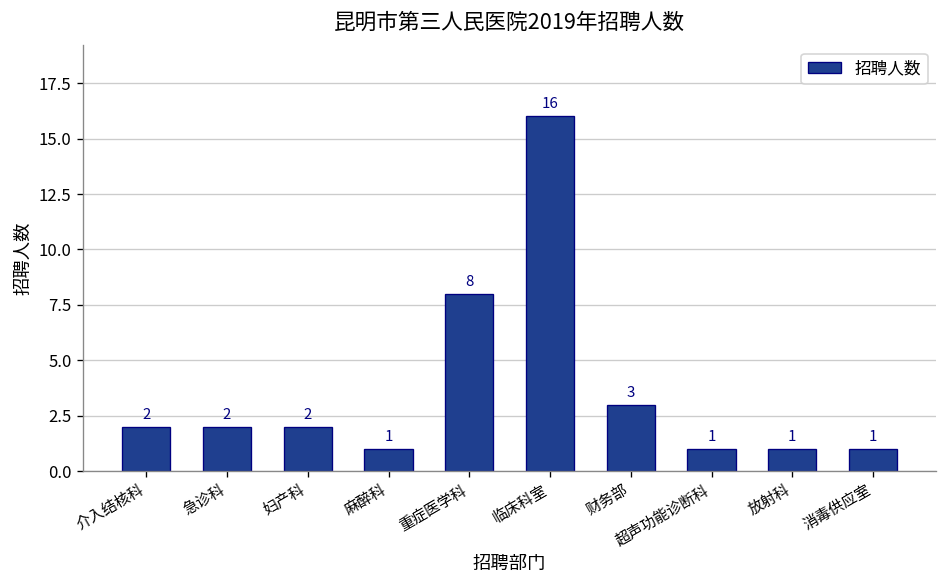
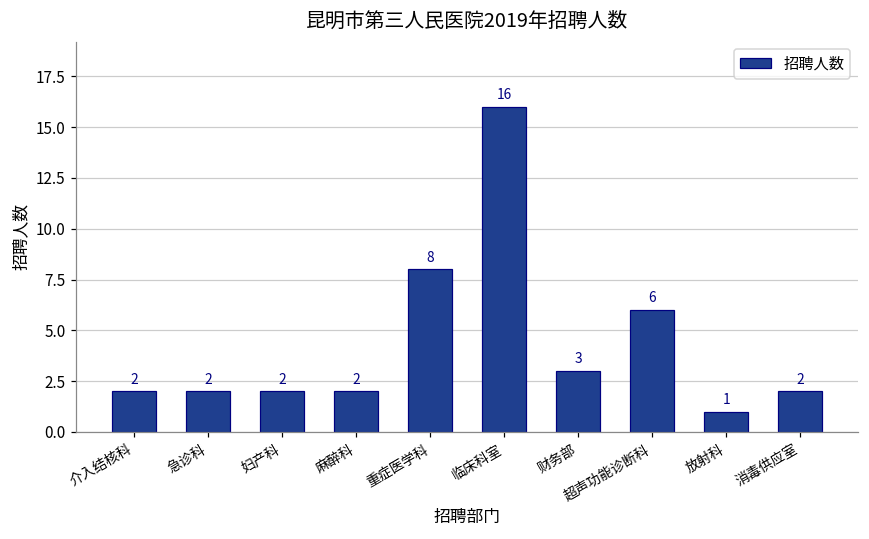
麻醉科: 1 -> 2
超声功能诊断科: 1 -> 6
消毒供应室: 1 -> 2
